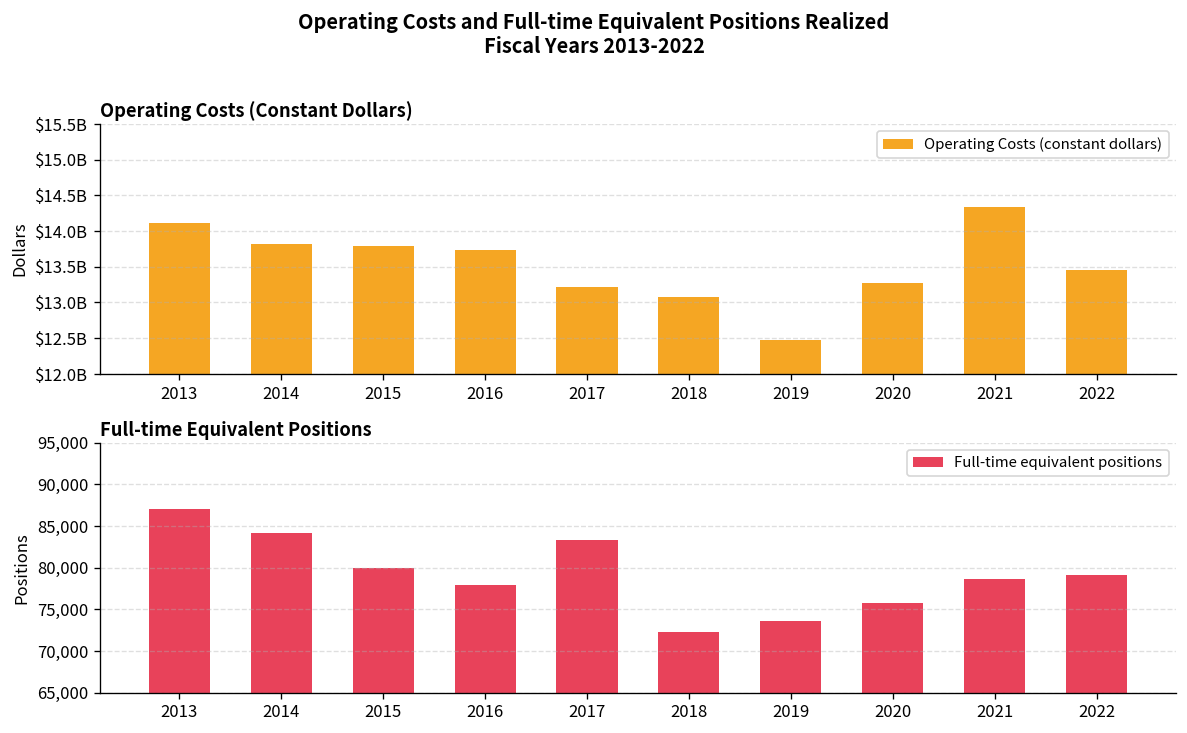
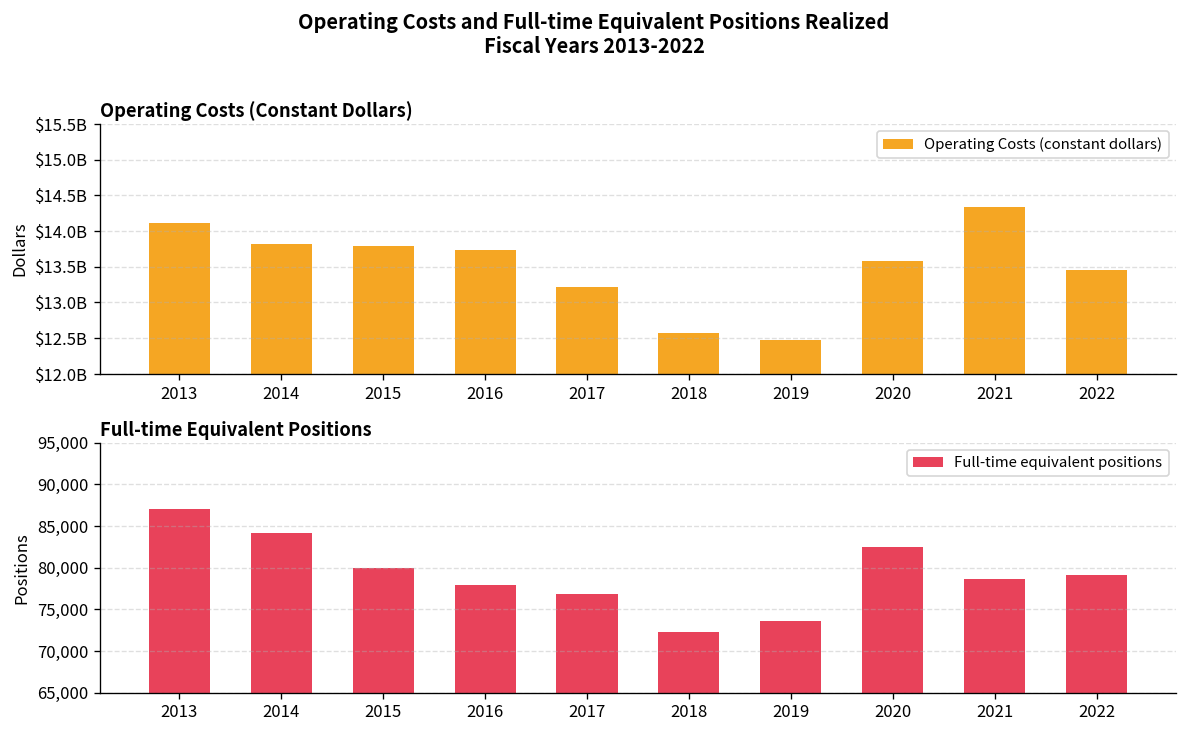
Operating Costs (Constant Dollars), 2018: $13100000000 -> $12600000000
Operating Costs (Constant Dollars), 2020: $13300000000 -> $13600000000
Full-time Equivalent Positions, 2017: 83,000 -> 77,000
Full-time Equivalent Positions, 2020: 76,000 -> 82,000
